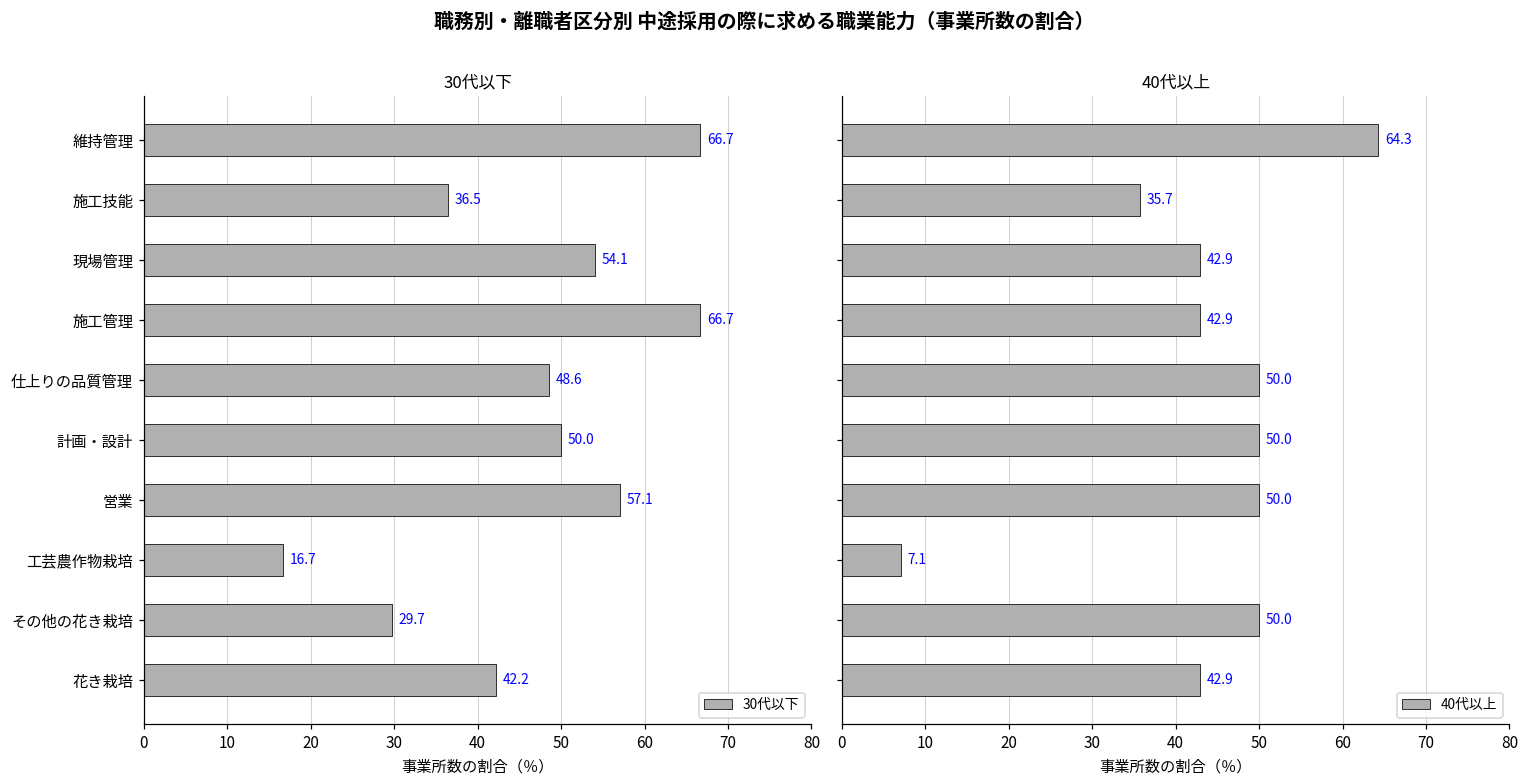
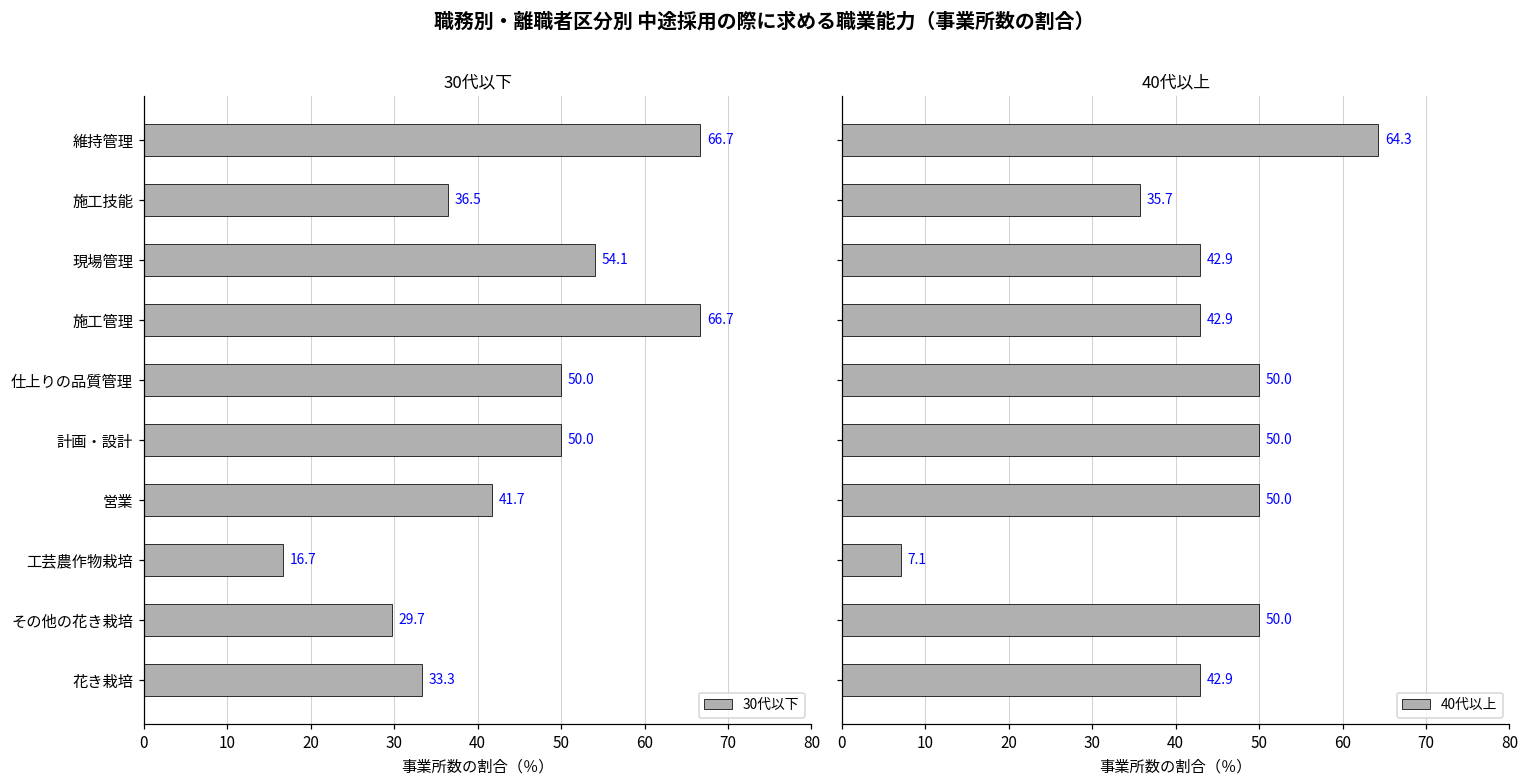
30代以下, 仕上りの品質管理: 48.6 -> 50.0
30代以下, 営業: 57.1 -> 41.7
30代以下, 花き栽培: 42.2 -> 33.3
